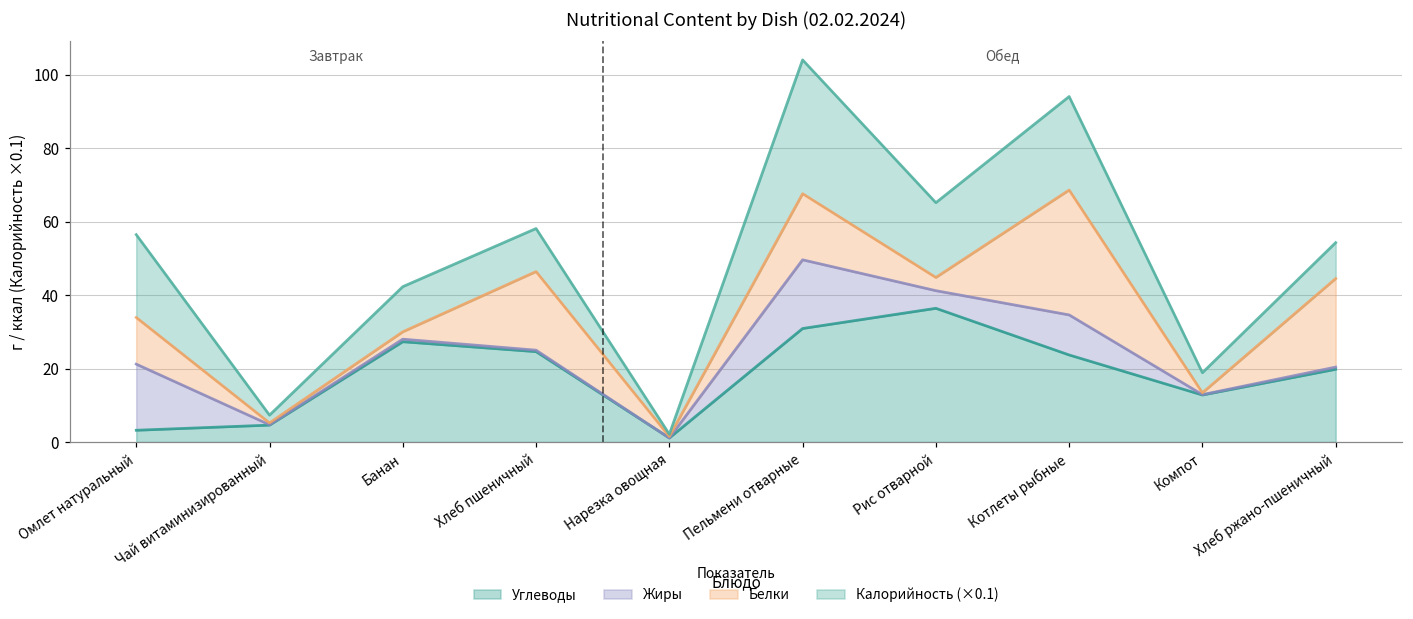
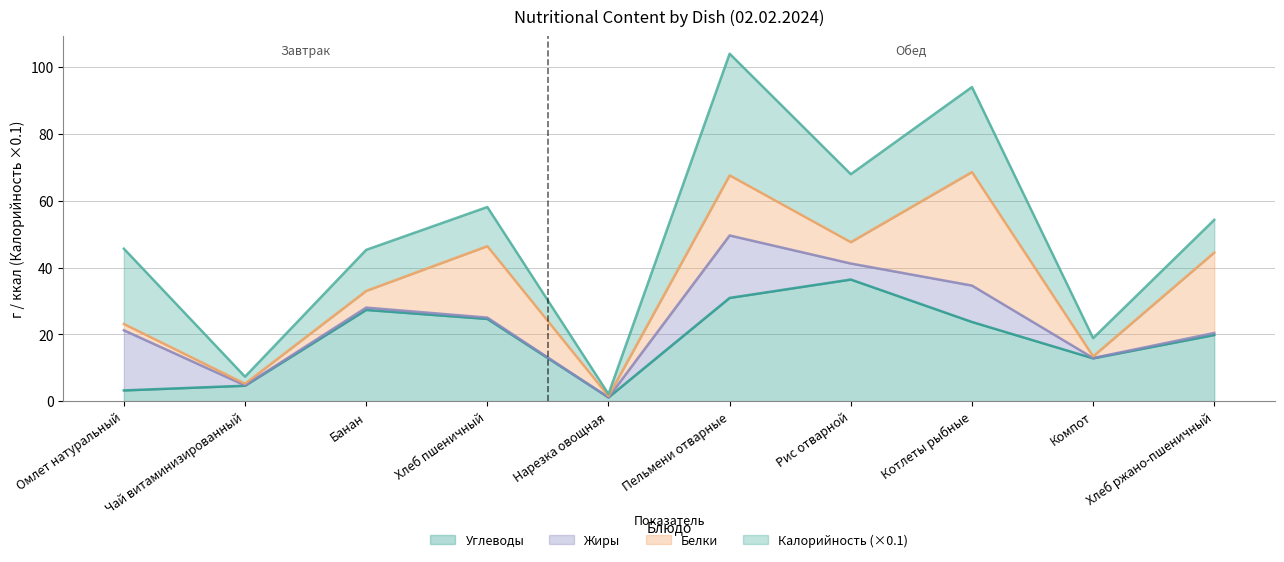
Белки, Омлет натуральный: 13 -> 2
Белки, Банан: 2 -> 5
Белки, Рис отварной: 4 -> 6
